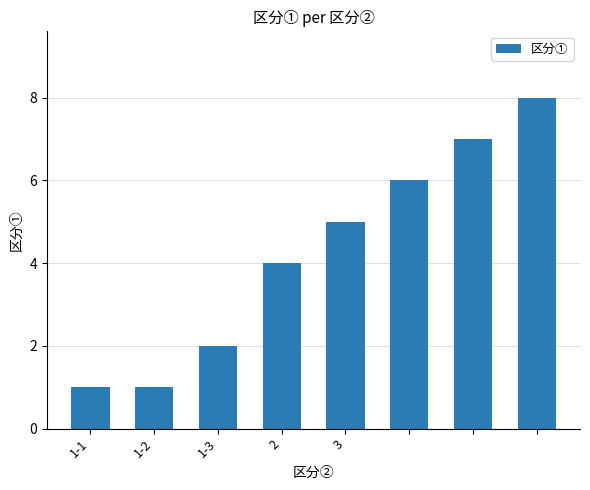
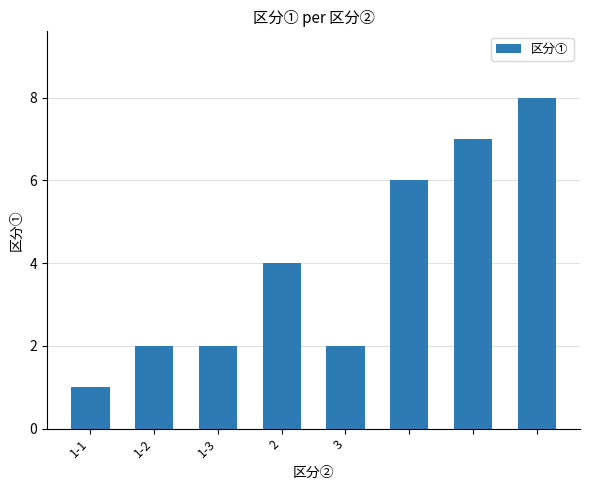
1-2: 1 -> 2
3: 5 -> 2
